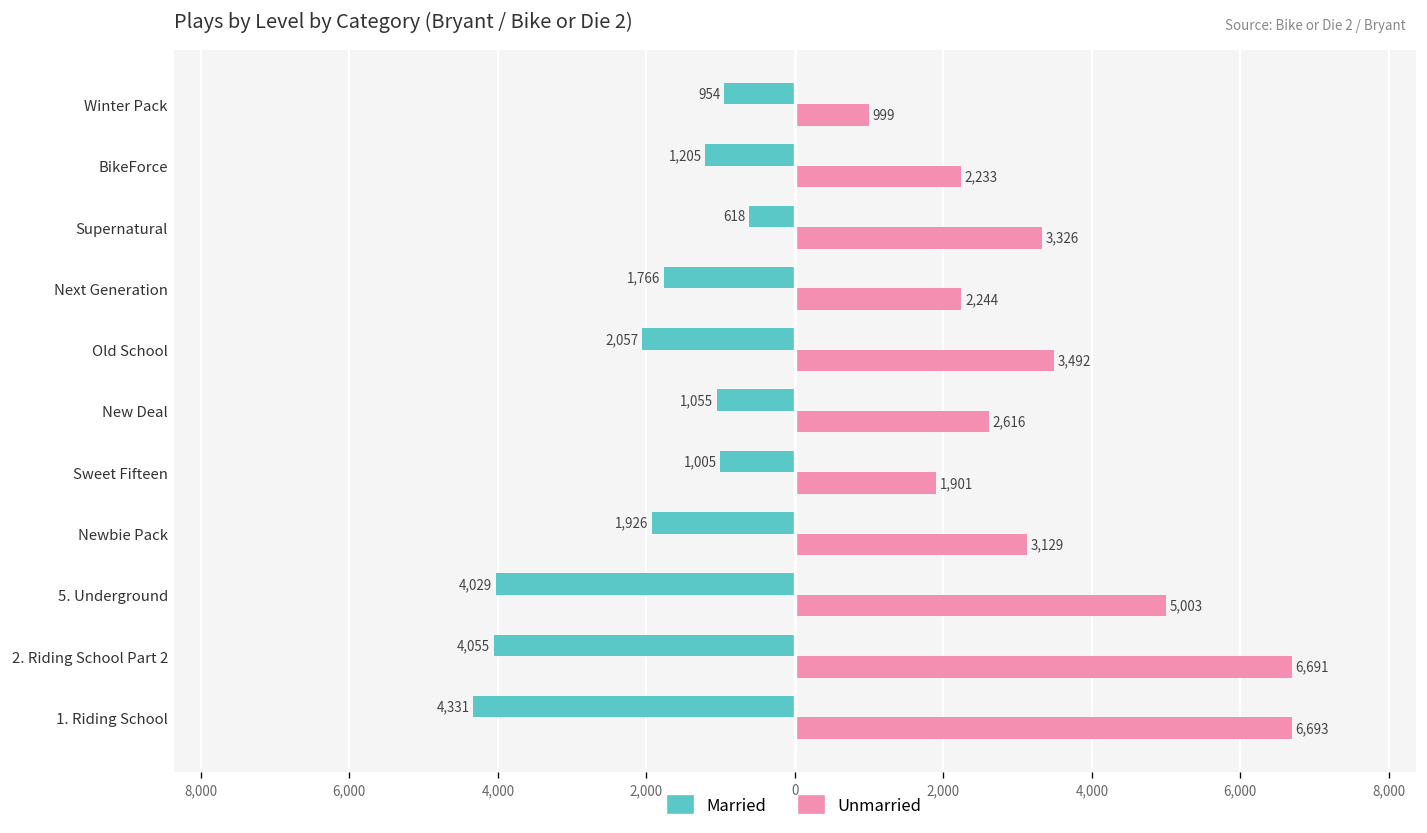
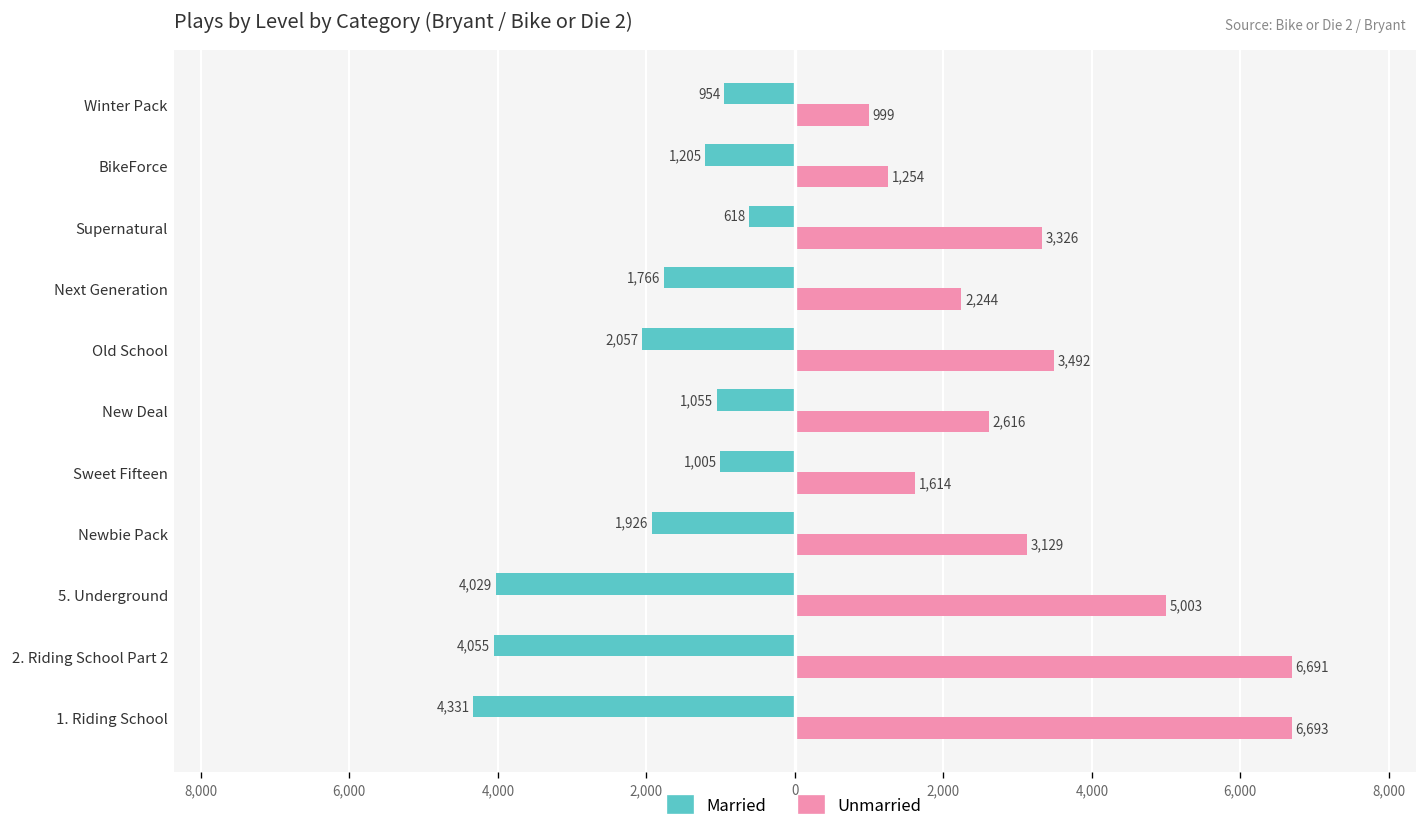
Unmarried, BikeForce: 2,233 -> 1,254
Unmarried, Sweet Fifteen: 1,901 -> 1,614
